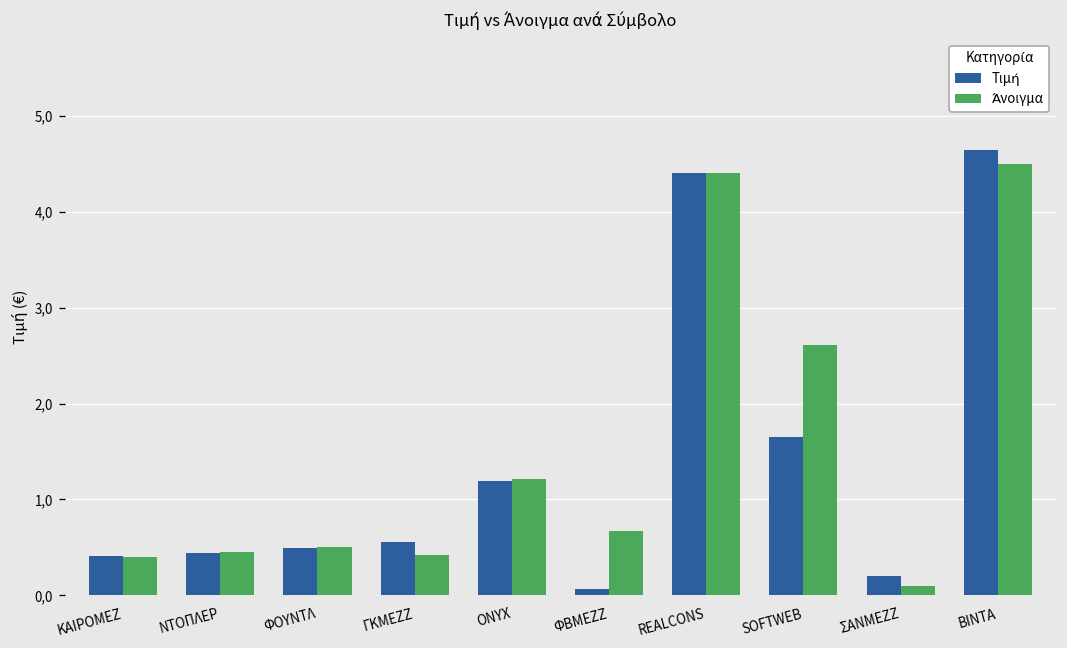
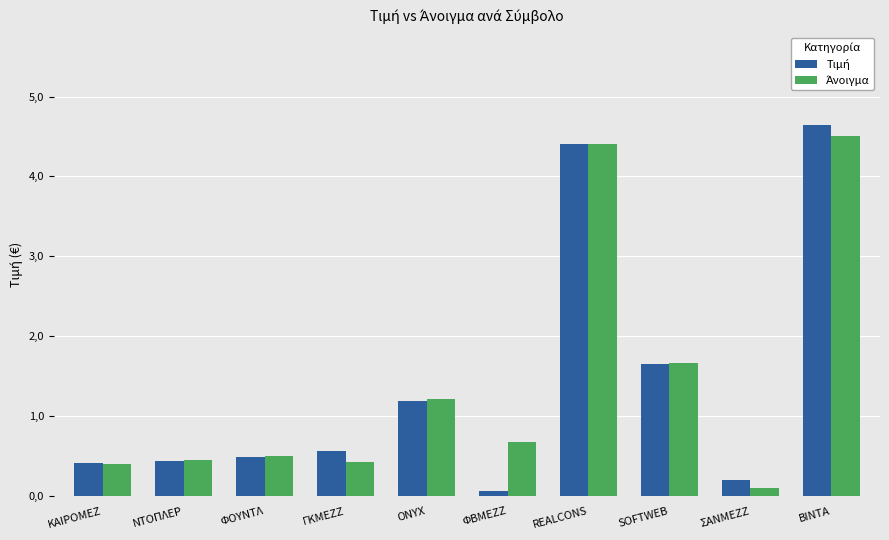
Άνοιγμα, SOFTWEB: 26 -> 17
